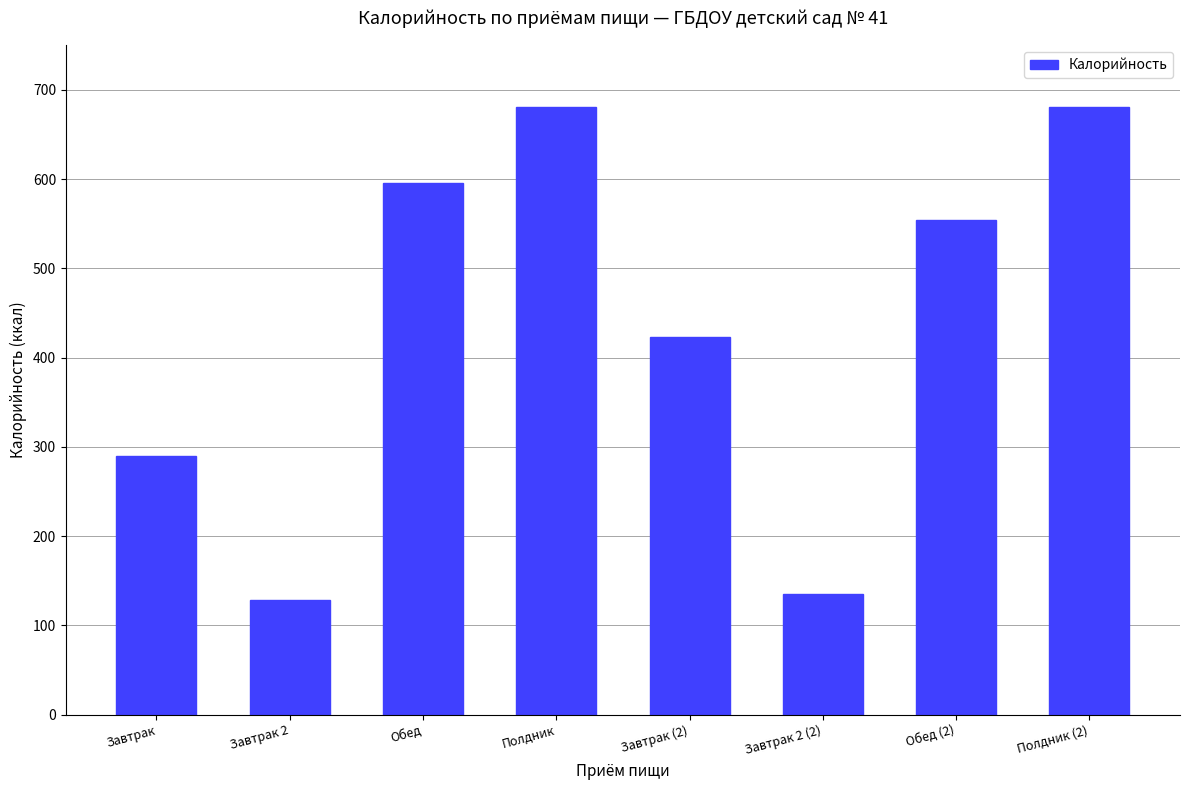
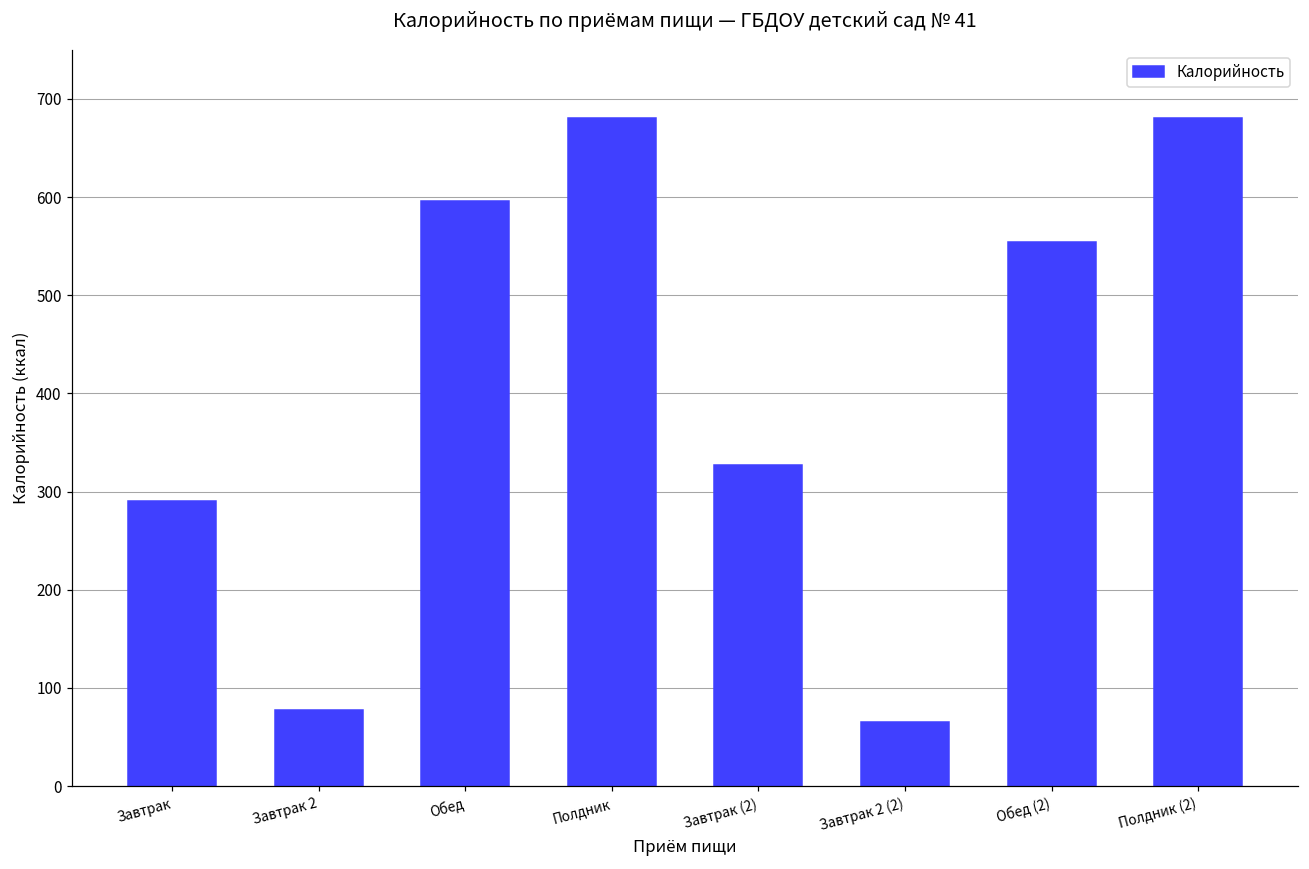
Завтрак 2: 130 -> 80
Завтрак (2): 420 -> 330
Завтрак 2 (2): 140 -> 70
